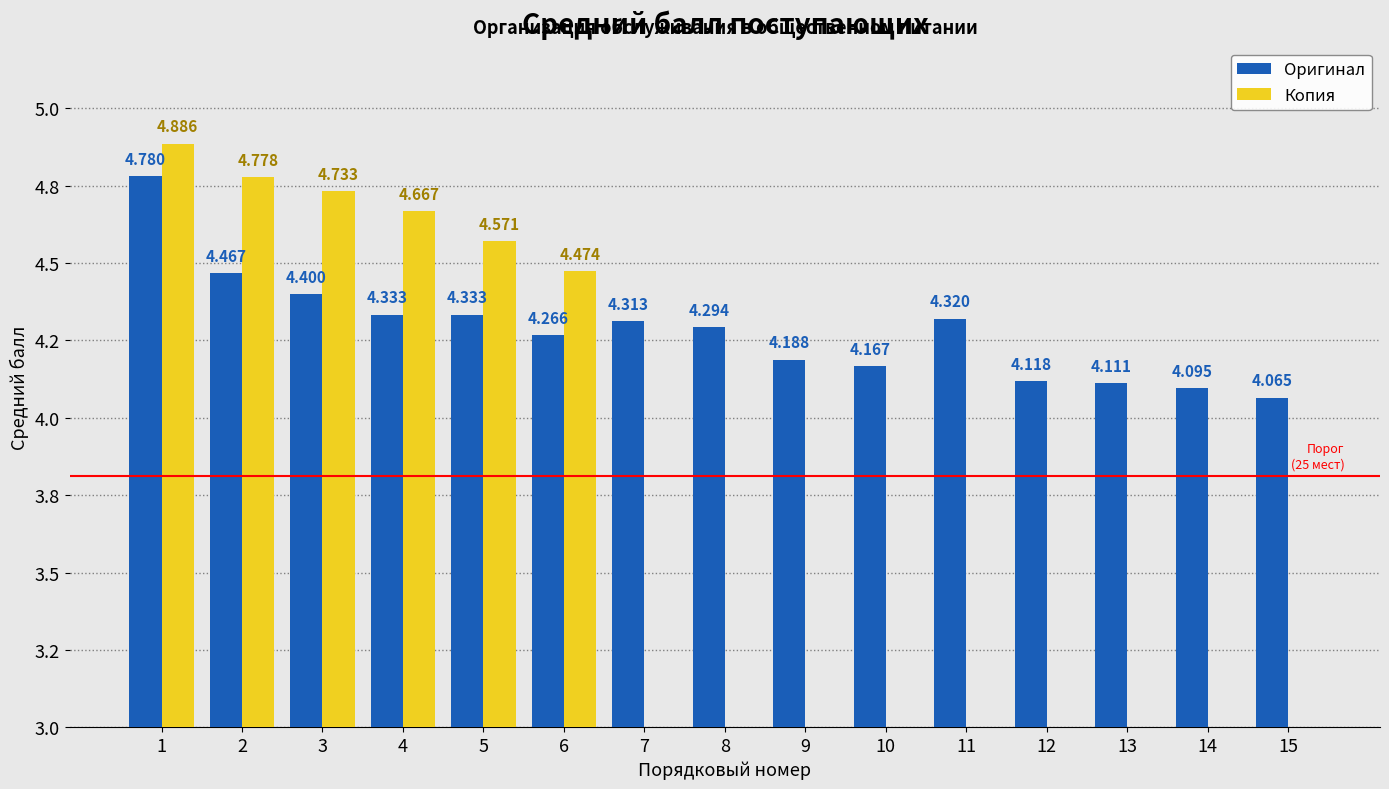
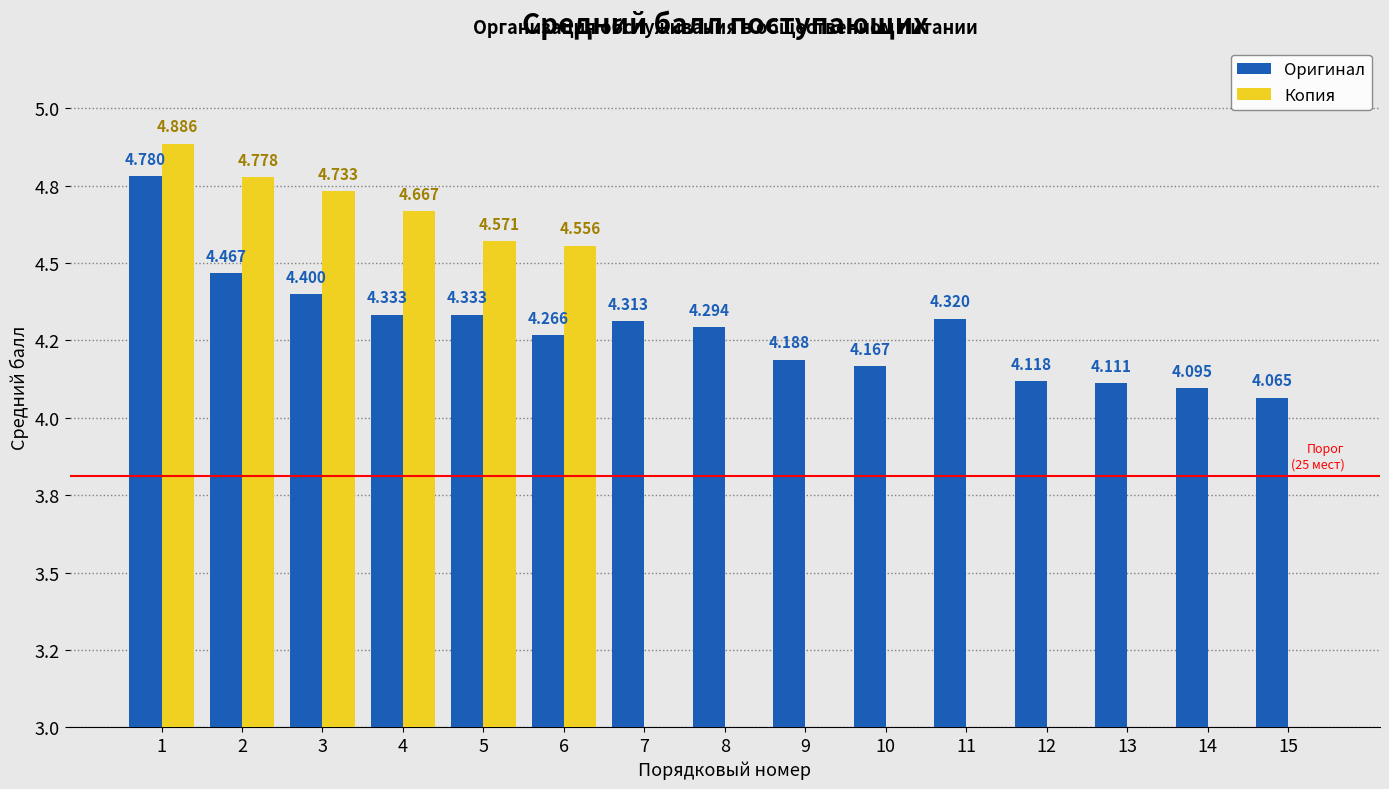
Копия, 6: 4.474 -> 4.556
